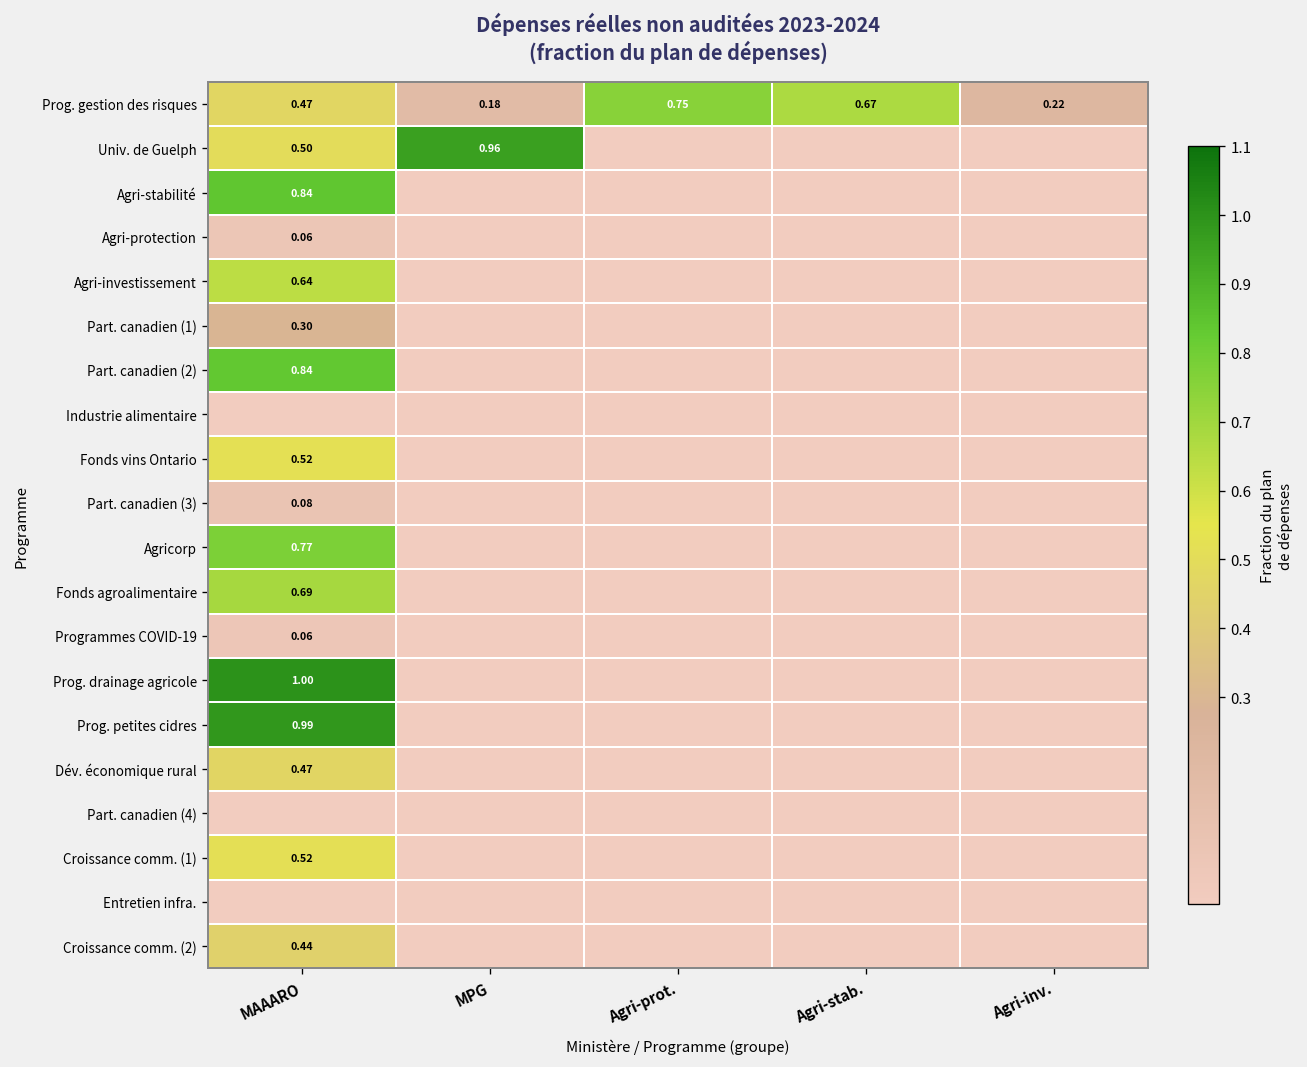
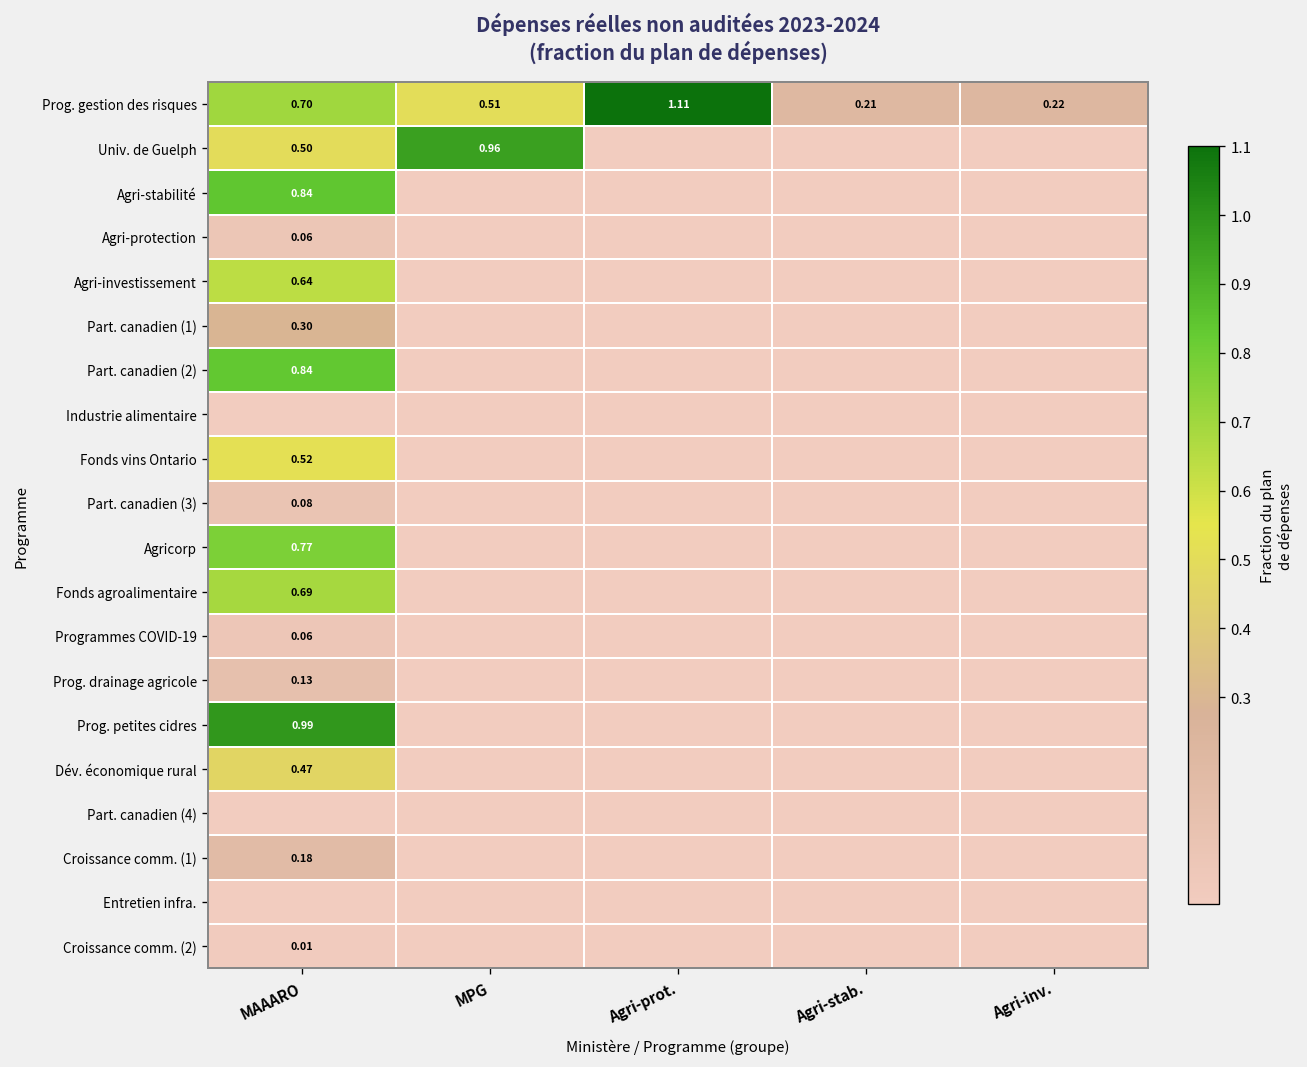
Prog. gestion des risques, MAAARO: 0.47 -> 0.70
Prog. gestion des risques, MPG: 0.18 -> 0.51
Prog. gestion des risques, Agri-prot.: 0.75 -> 1.11
Prog. gestion des risques, Agri-stab.: 0.67 -> 0.21
Prog. drainage agricole, MAAARO: 1.00 -> 0.13
Croissance comm. (1), MAAARO: 0.52 -> 0.18
Croissance comm. (2), MAAARO: 0.44 -> 0.01
